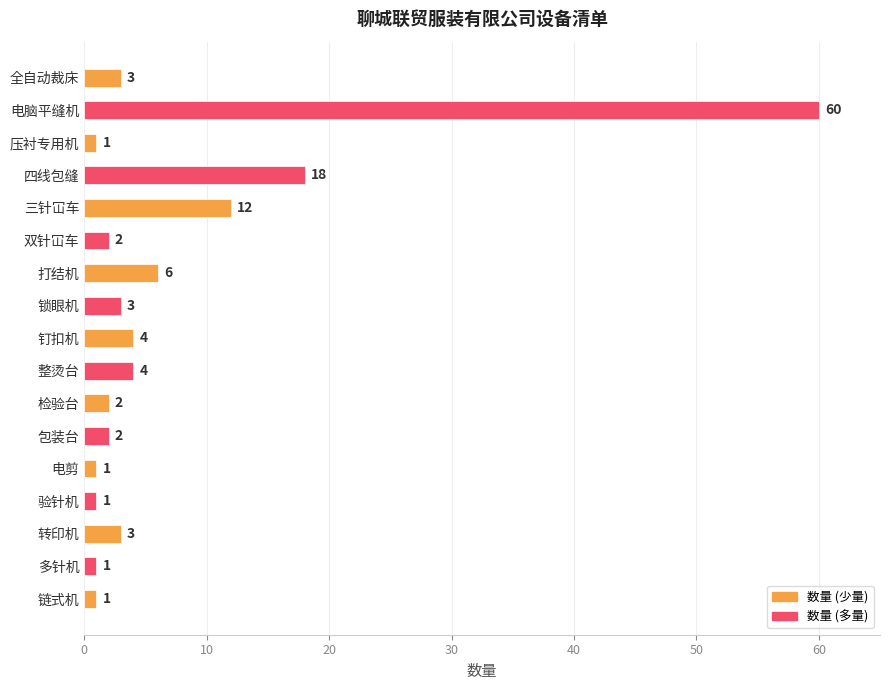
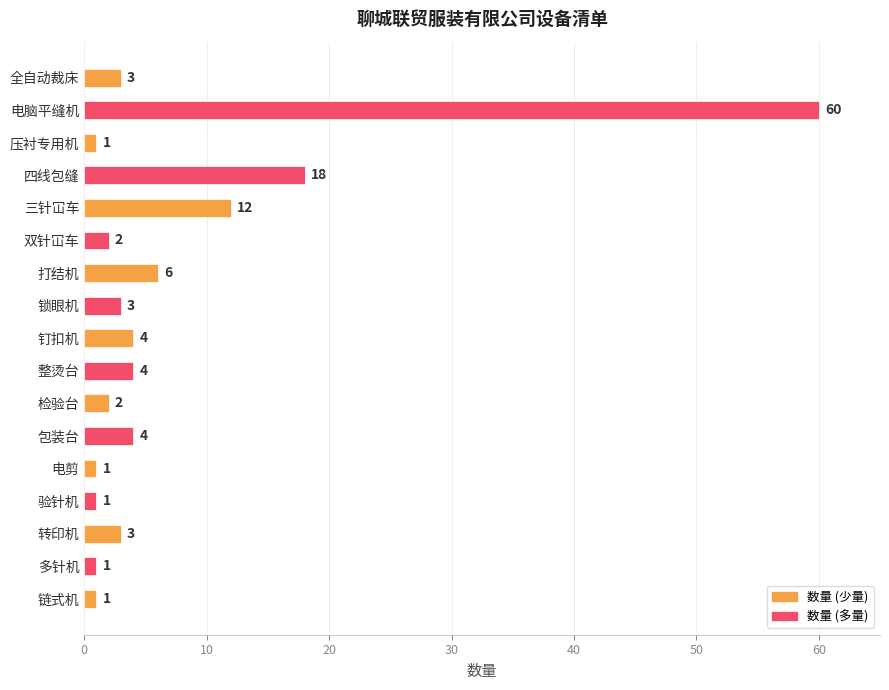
包装台: 2 -> 4
